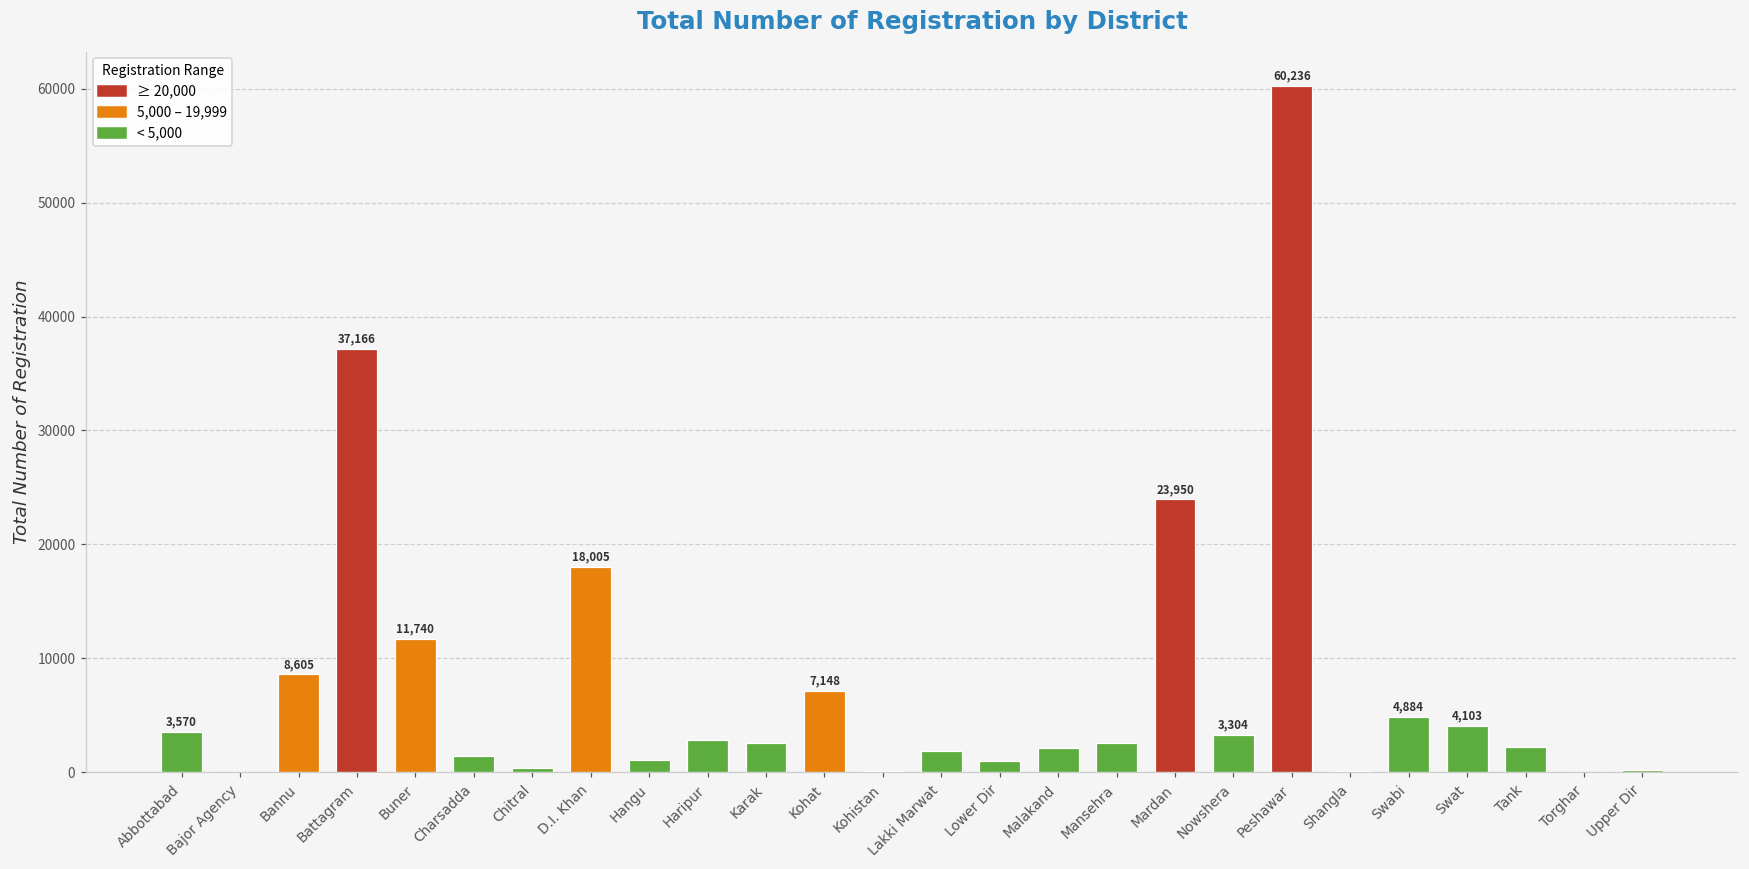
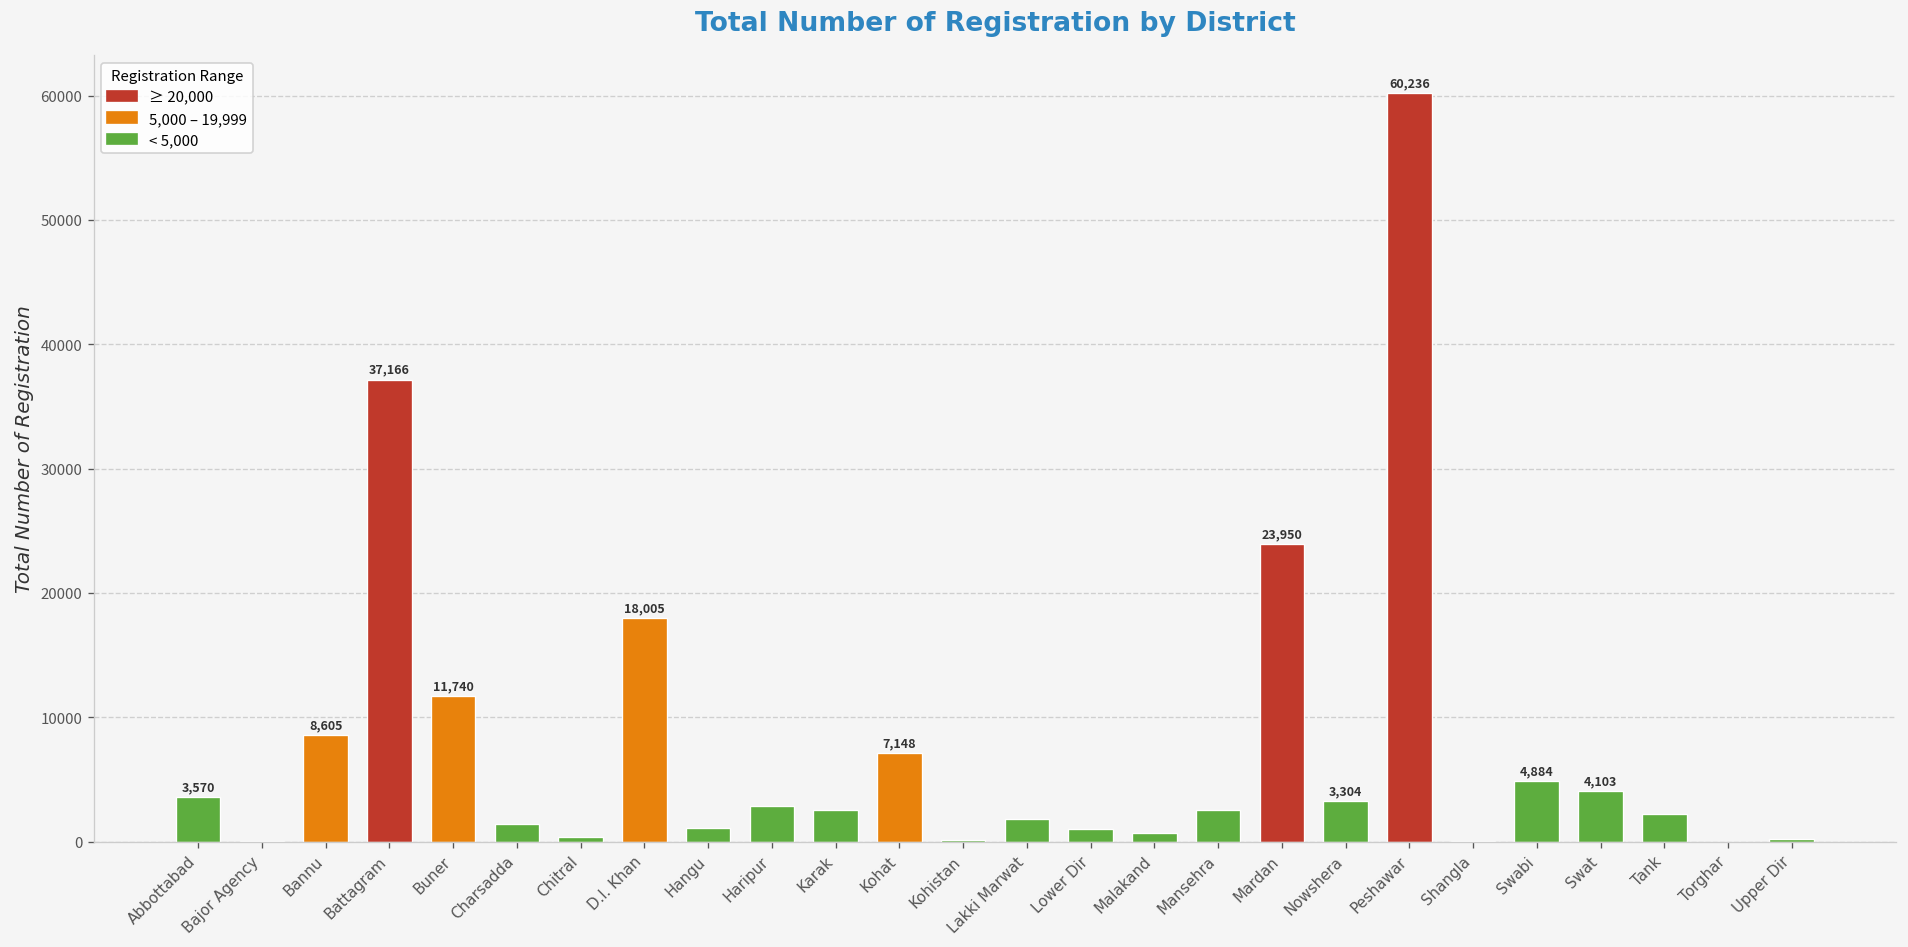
Malakand: 2100 -> 700
